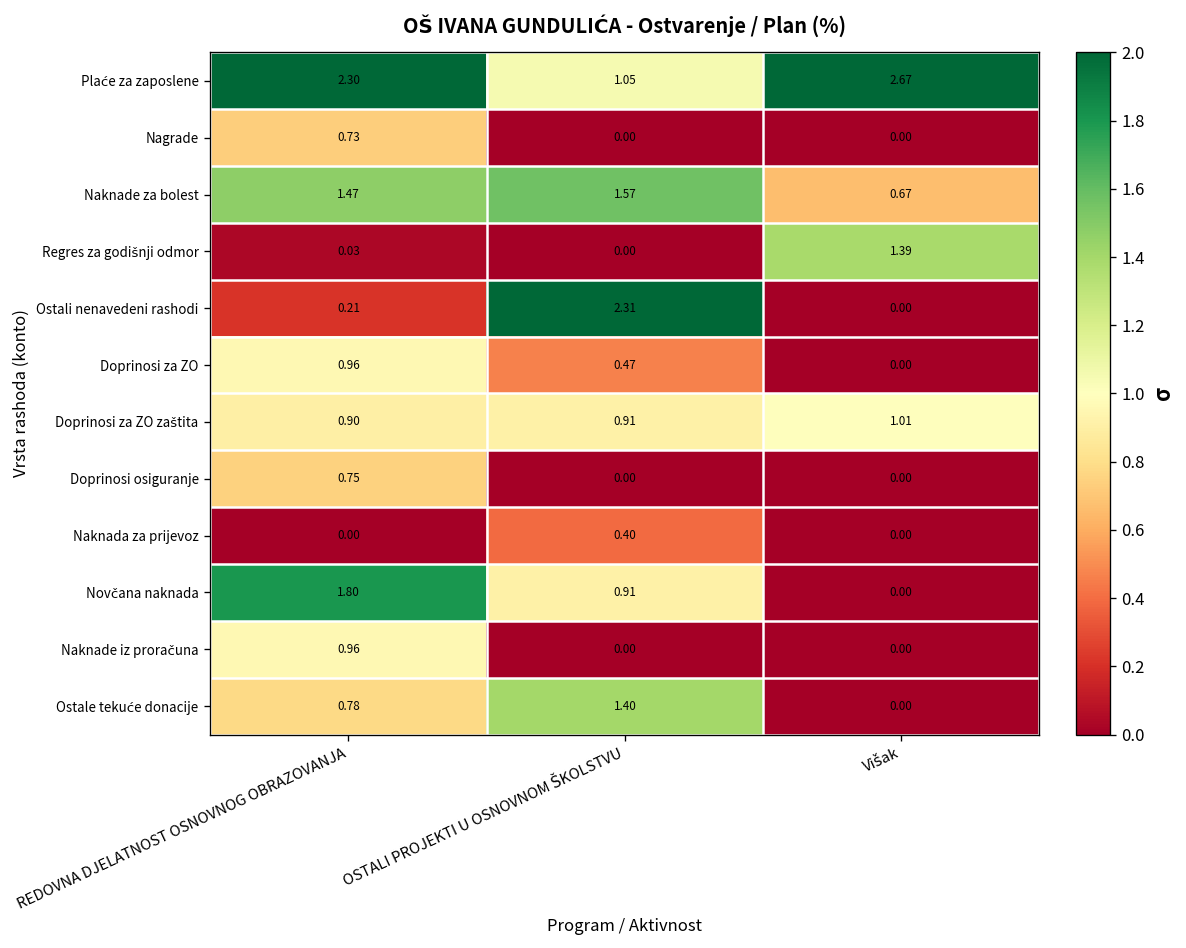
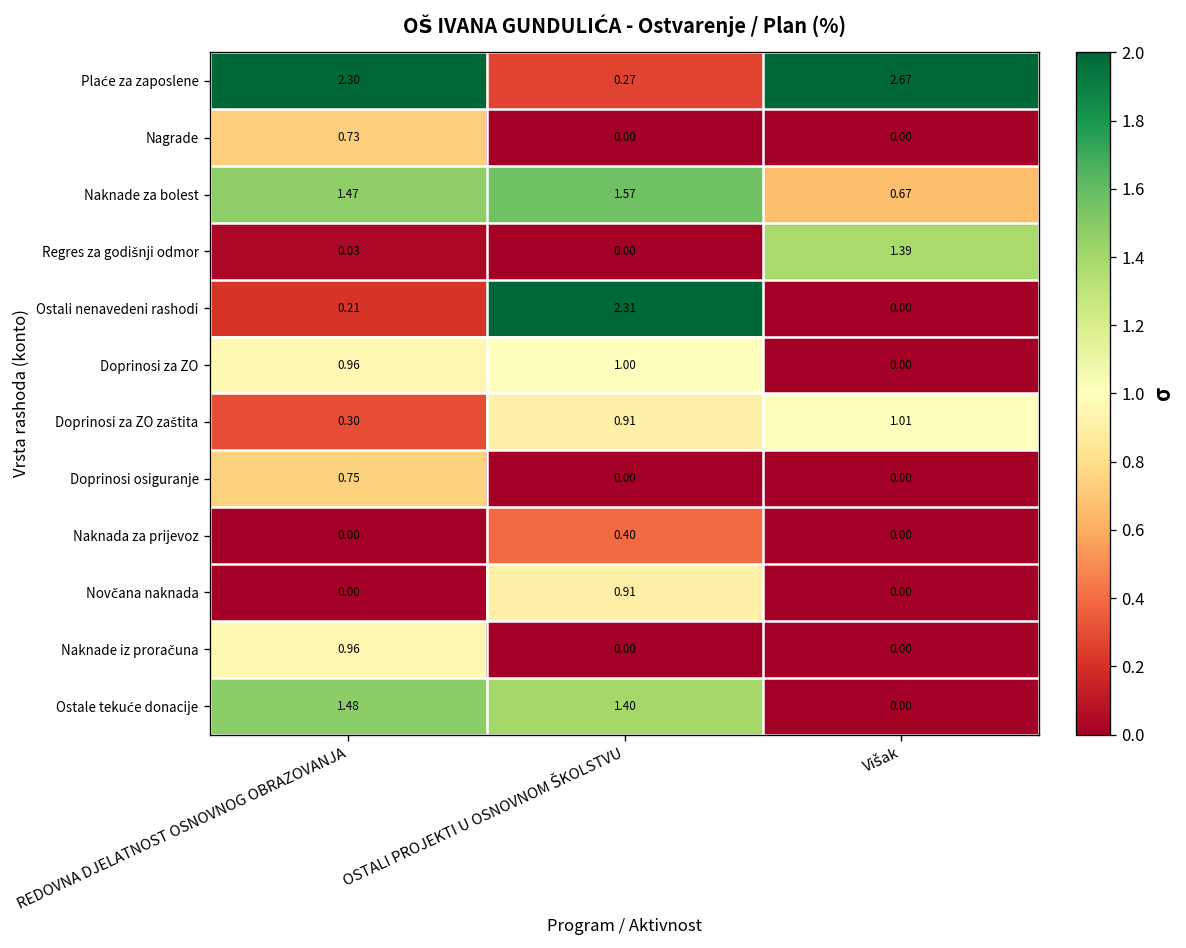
Plaće za zaposlene, OSTALI PROJEKTI U OSNOVNOM ŠKOLSTVU: 1.05 -> 0.27
Doprinosi za ZO, OSTALI PROJEKTI U OSNOVNOM ŠKOLSTVU: 0.47 -> 1.00
Doprinosi za ZO zaštita, REDOVNA DJELATNOST OSNOVNOG OBRAZOVANJA: 0.90 -> 0.30
Novčana naknada, REDOVNA DJELATNOST OSNOVNOG OBRAZOVANJA: 1.80 -> 0.00
Ostale tekuće donacije, REDOVNA DJELATNOST OSNOVNOG OBRAZOVANJA: 0.78 -> 1.48
